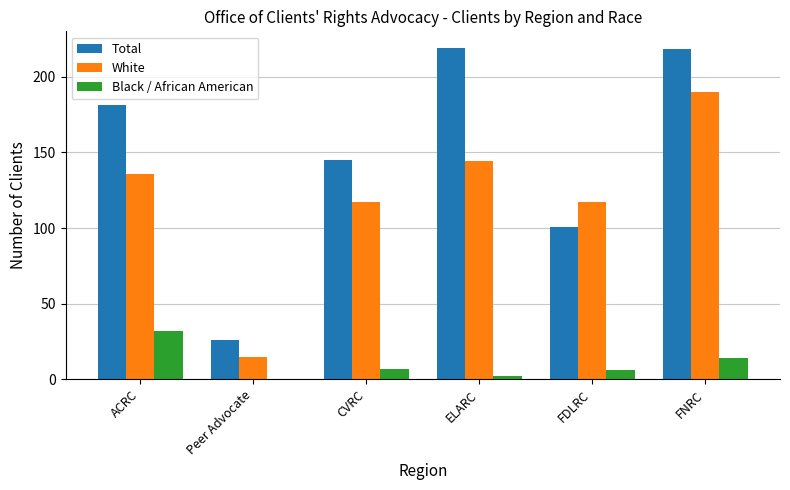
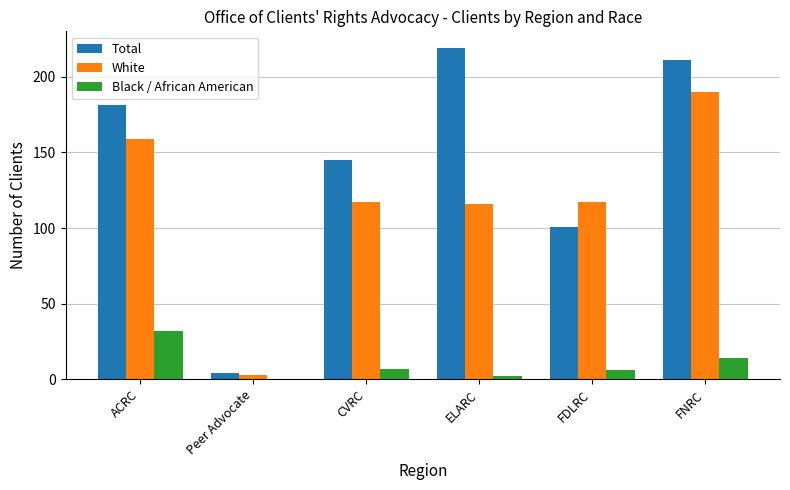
White, ACRC: 136 -> 159
Total, Peer Advocate: 26 -> 4
White, Peer Advocate: 15 -> 3
White, ELARC: 144 -> 116
Total, FNRC: 218 -> 211
